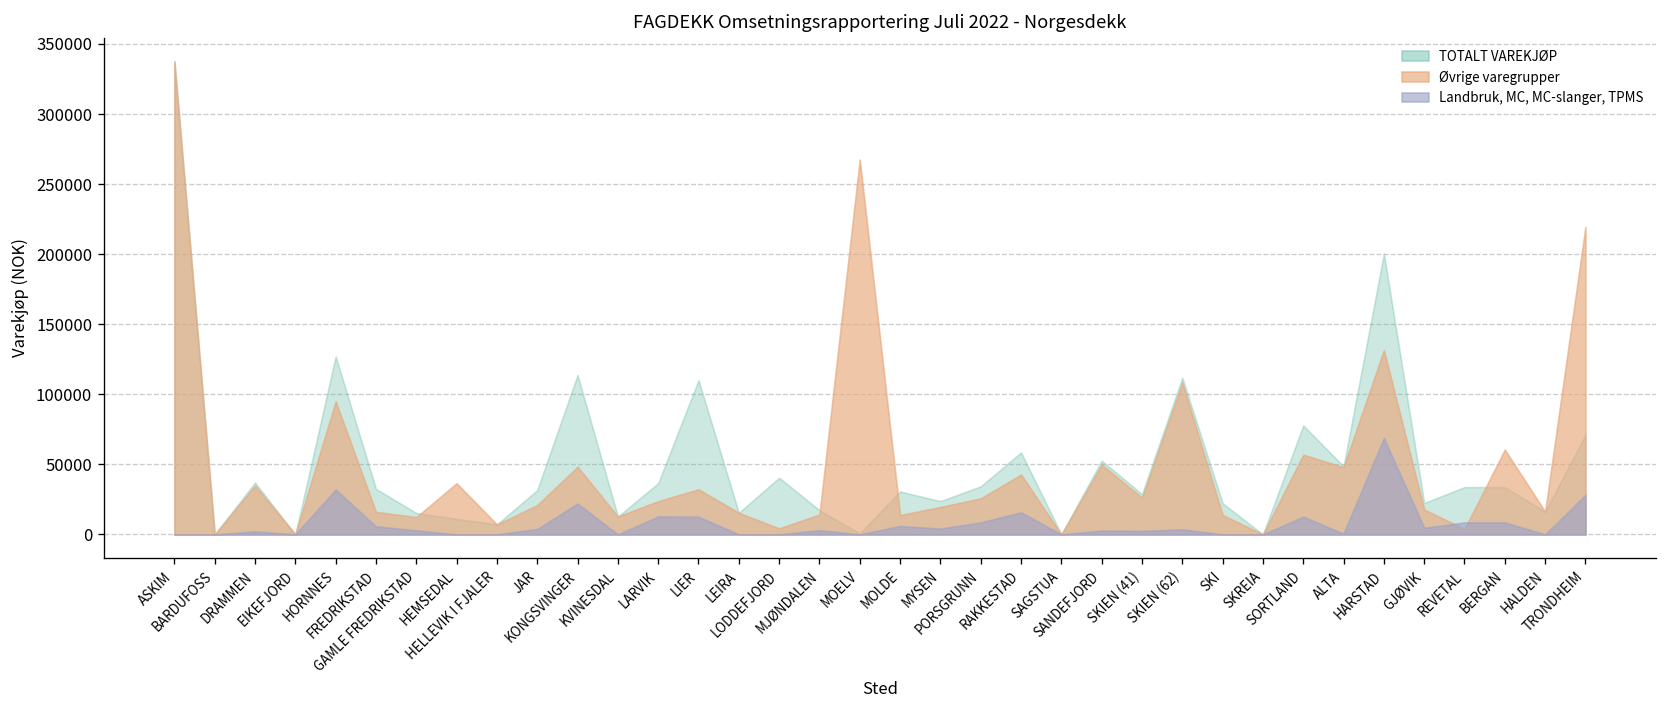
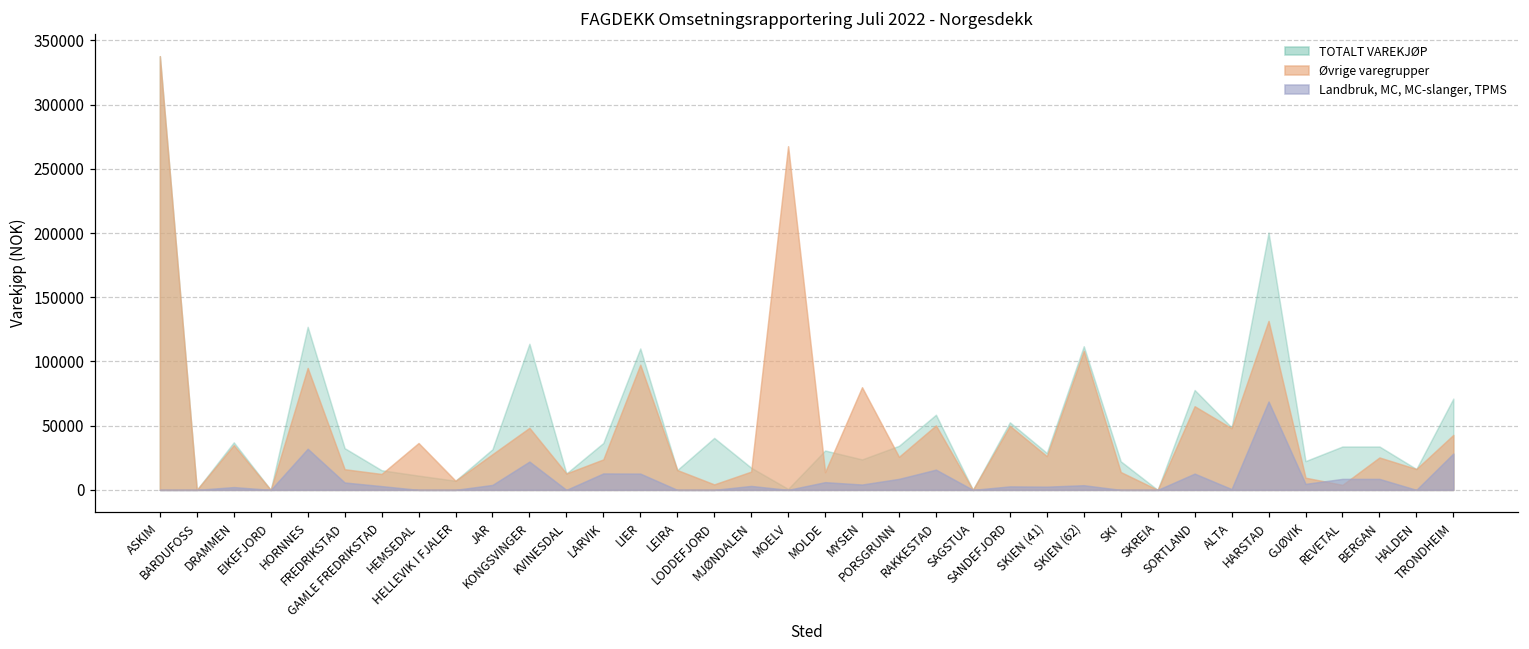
Øvrige varegrupper, JAR: 21000 -> 28000
Øvrige varegrupper, LIER: 32000 -> 97000
Øvrige varegrupper, MYSEN: 20000 -> 80000
Øvrige varegrupper, RAKKESTAD: 43000 -> 50000
Øvrige varegrupper, SORTLAND: 57000 -> 65000
Øvrige varegrupper, GJØVIK: 18000 -> 9000
Øvrige varegrupper, BERGAN: 60000 -> 25000
Øvrige varegrupper, TRONDHEIM: 220000 -> 43000
